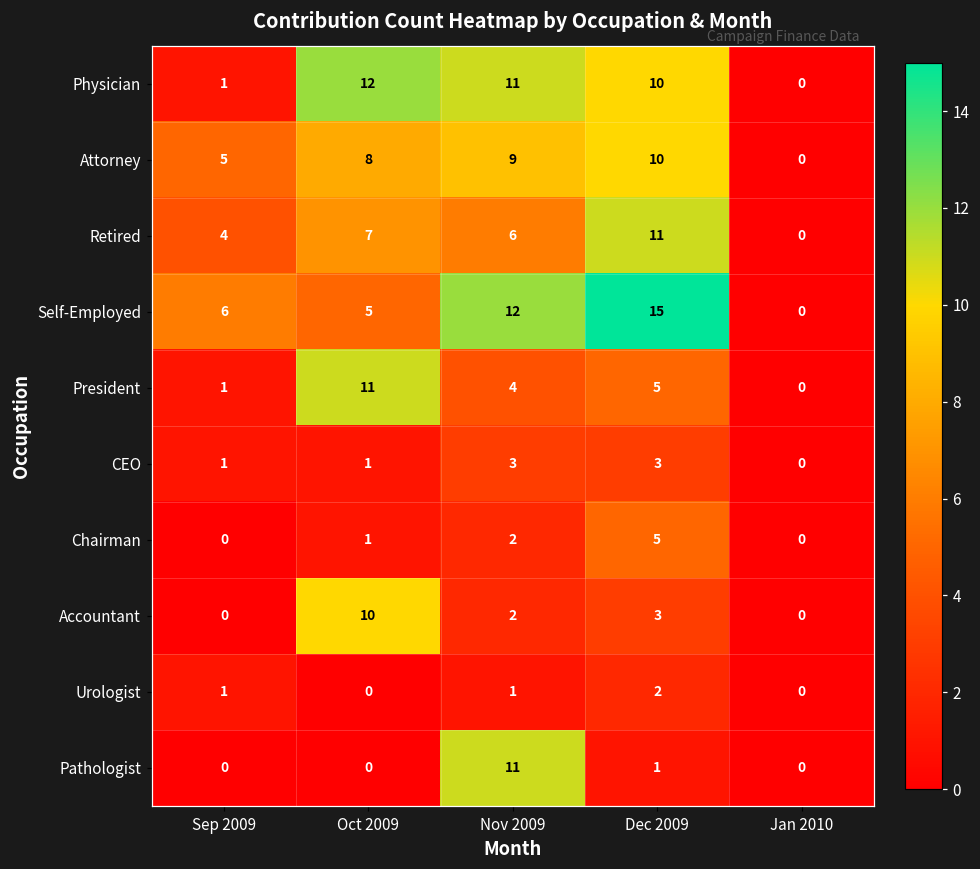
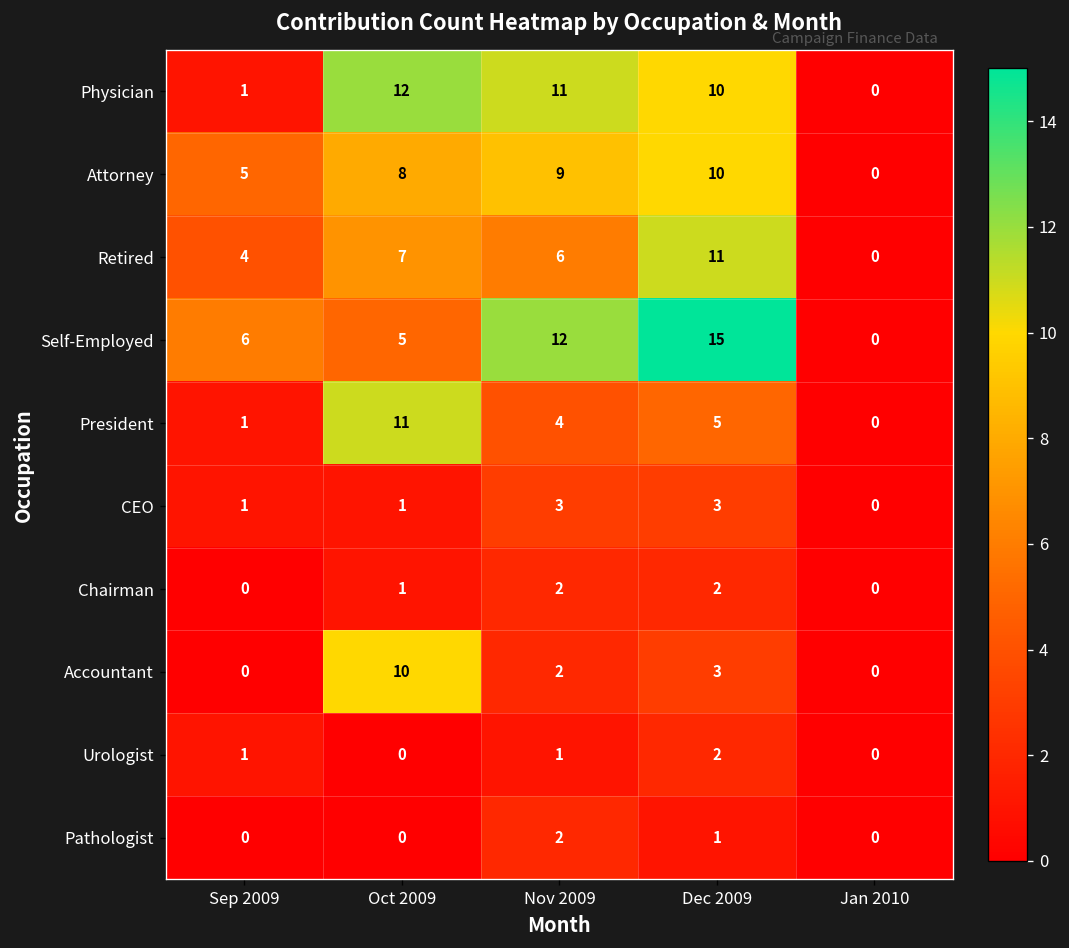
Chairman, Dec 2009: 5 -> 2
Pathologist, Nov 2009: 11 -> 2
